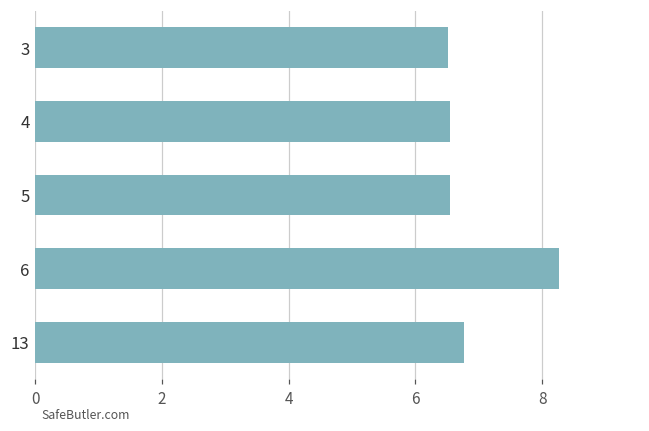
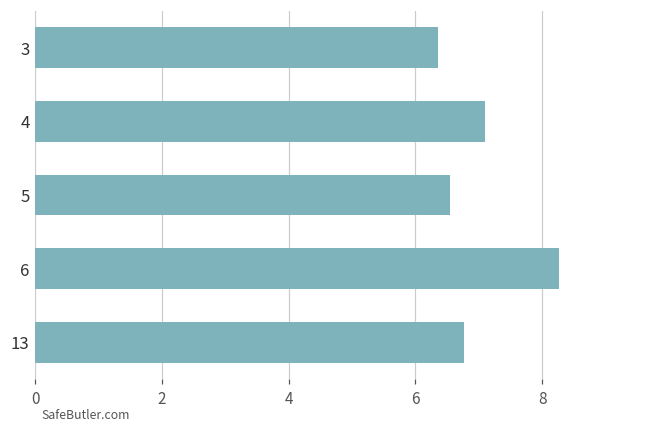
3: 6.5 -> 6.4
4: 6.6 -> 7.1
